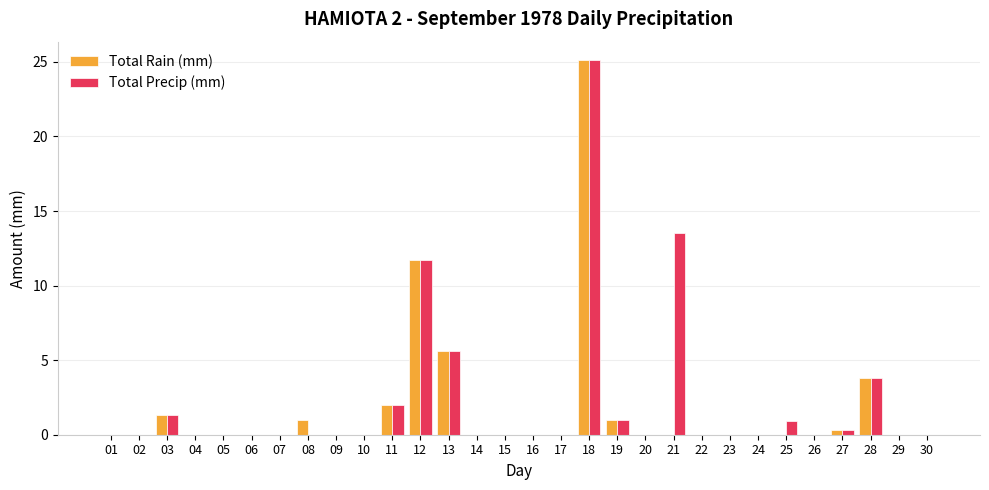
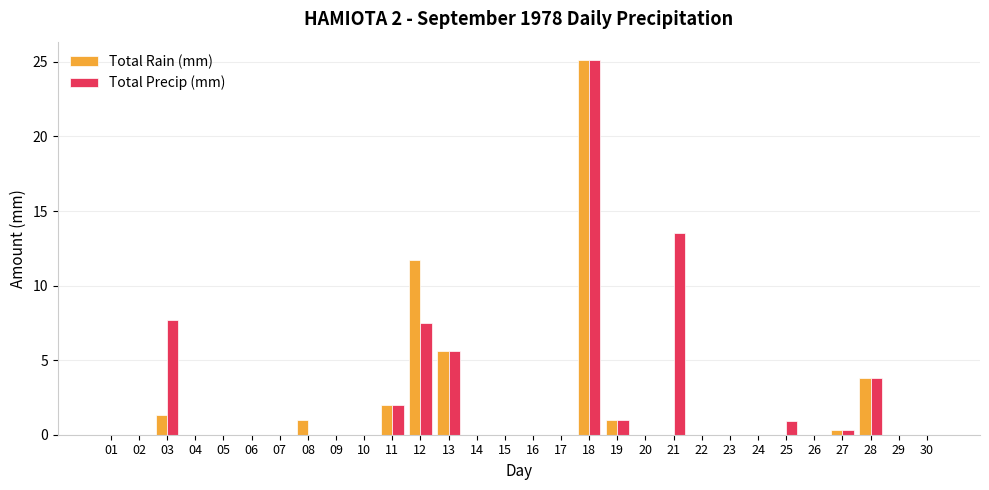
Total Precip (mm), 03: 1.3 -> 7.7
Total Precip (mm), 12: 11.7 -> 7.5
